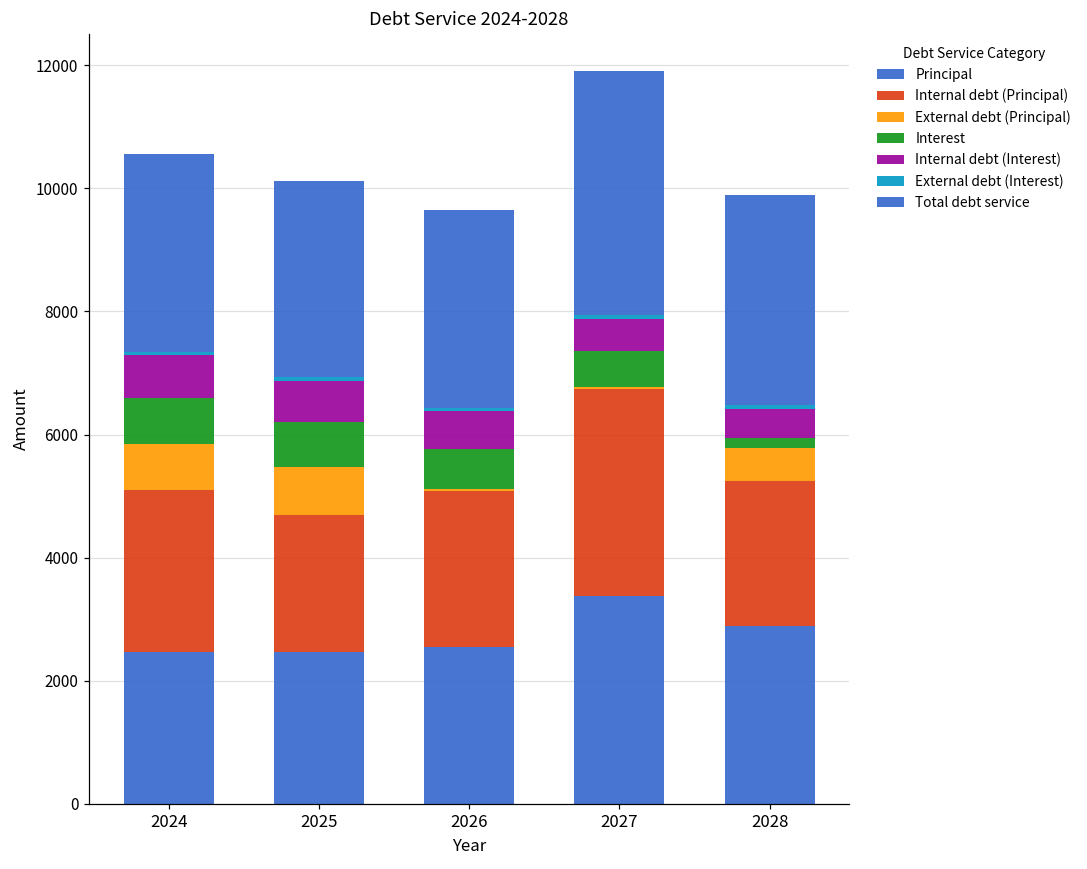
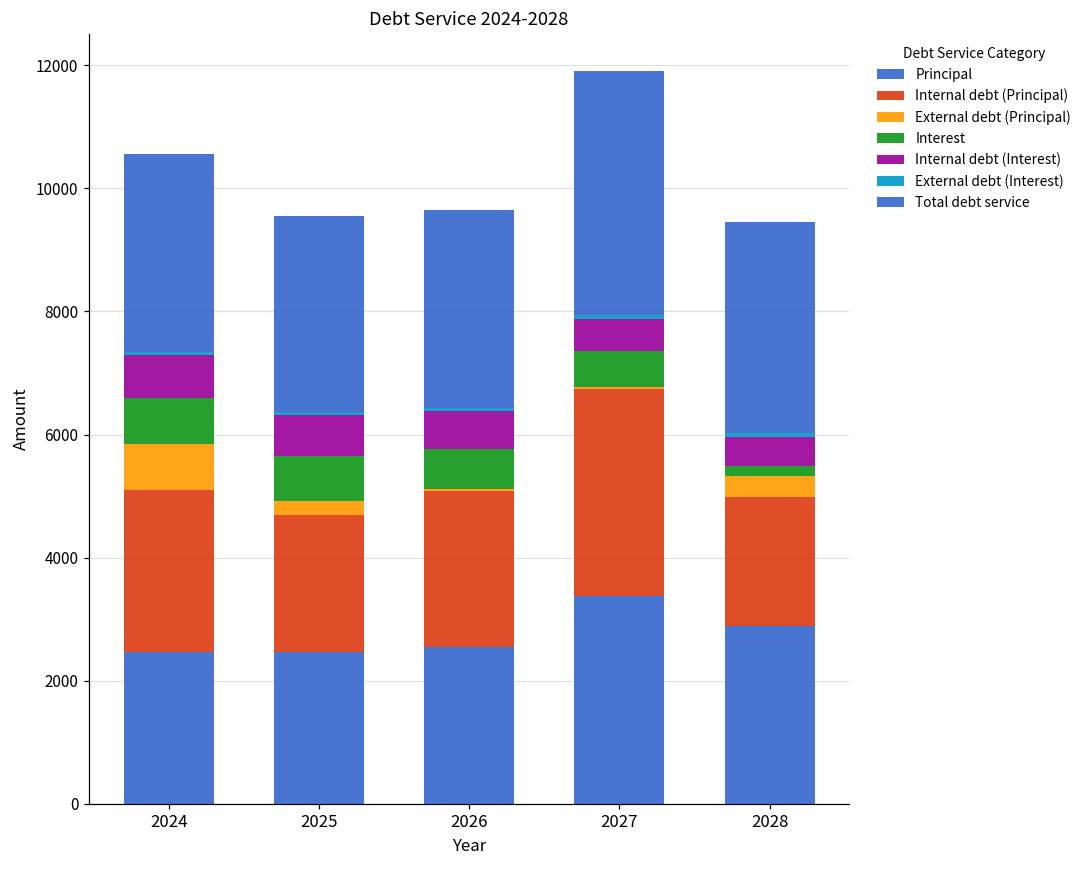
External debt (Principal), 2025: 800 -> 200
Internal debt (Principal), 2028: 2400 -> 2100
External debt (Principal), 2028: 500 -> 300
